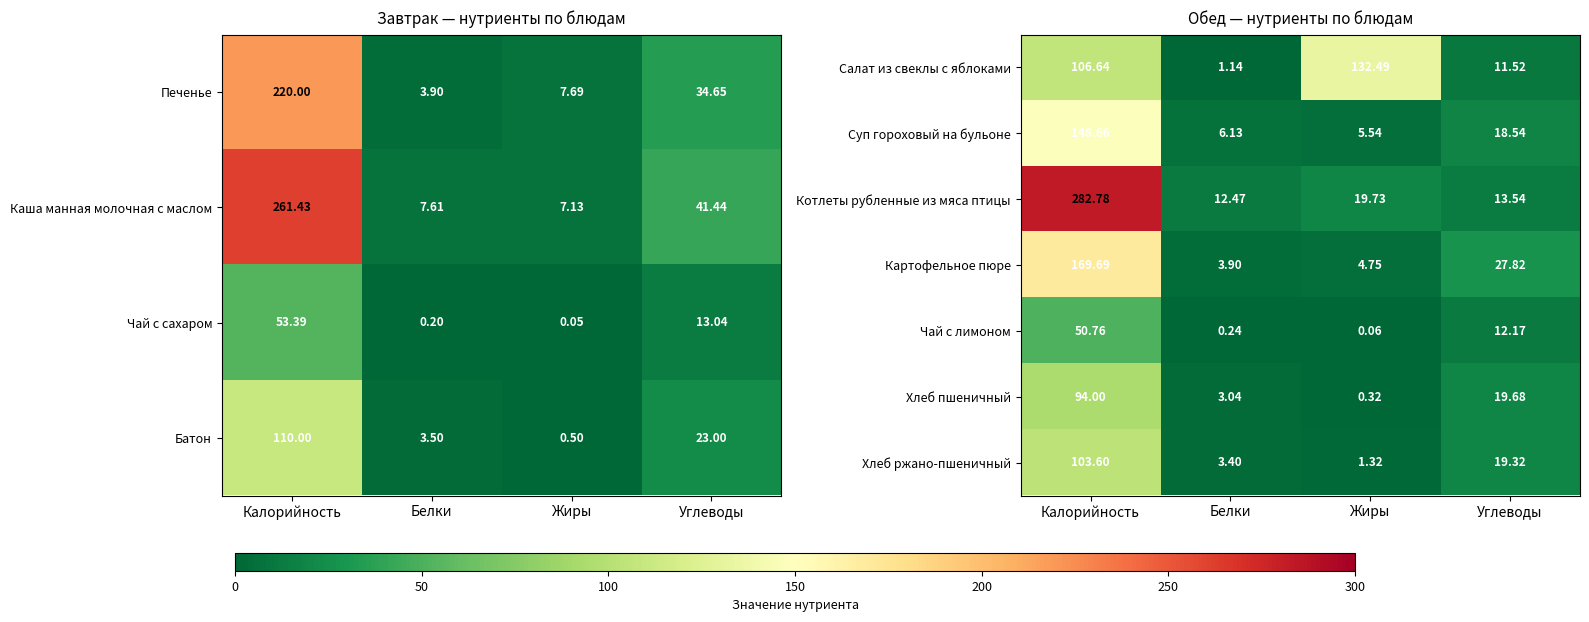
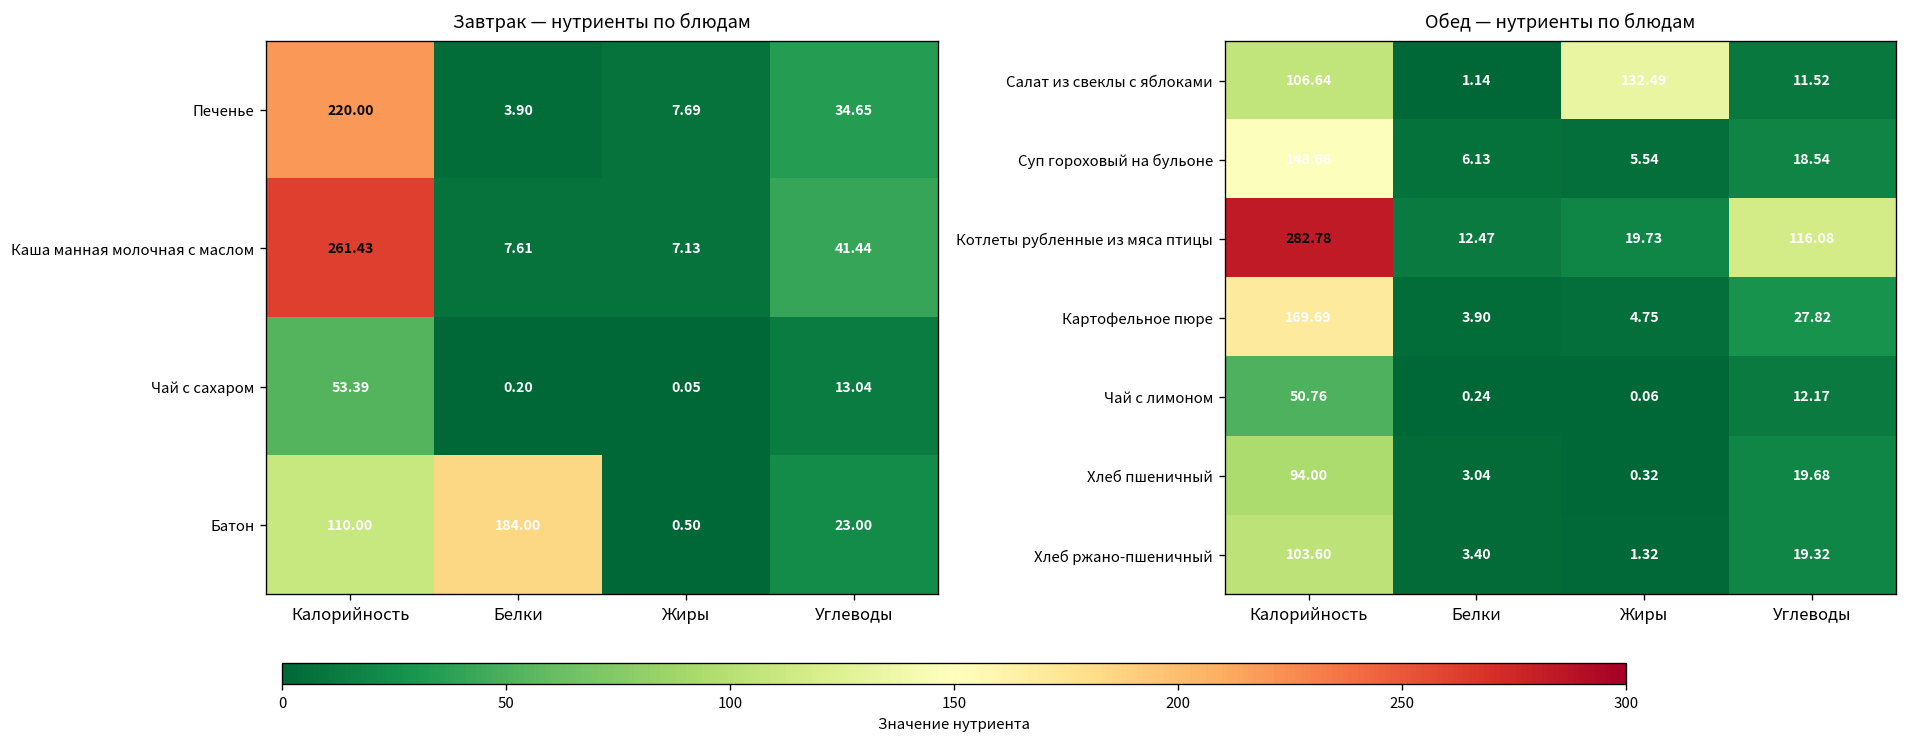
Завтрак — нутриенты по блюдам, Батон, Белки: 3.50 -> 184.00
Обед — нутриенты по блюдам, Котлеты рубленные из мяса птицы, Углеводы: 13.54 -> 116.08
